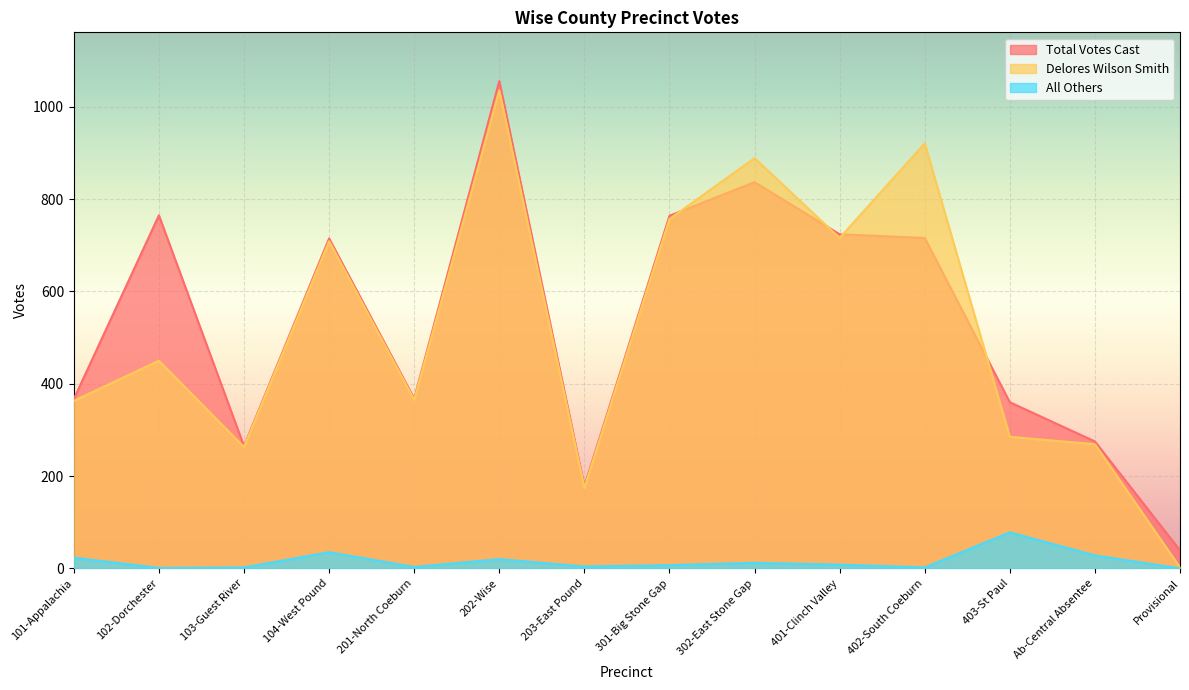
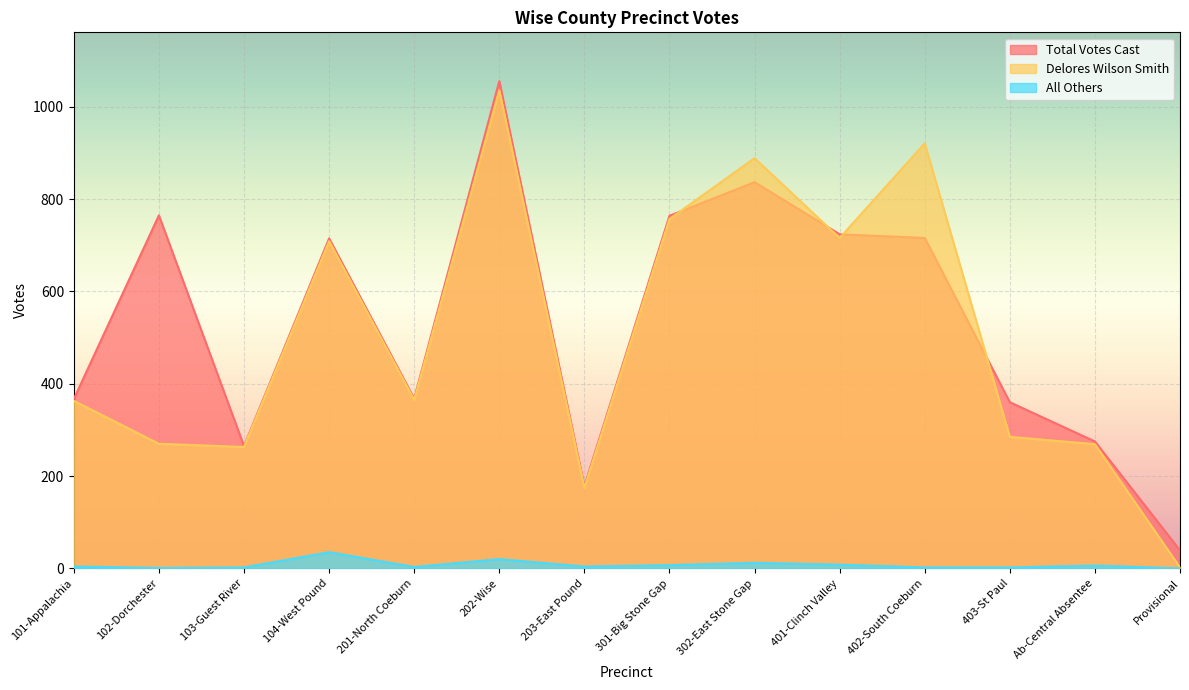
All Others, 101-Appalachia: 20 -> 0
Delores Wilson Smith, 102-Dorchester: 450 -> 270
All Others, 403-St Paul: 80 -> 0
All Others, Ab-Central Absentee: 30 -> 10
